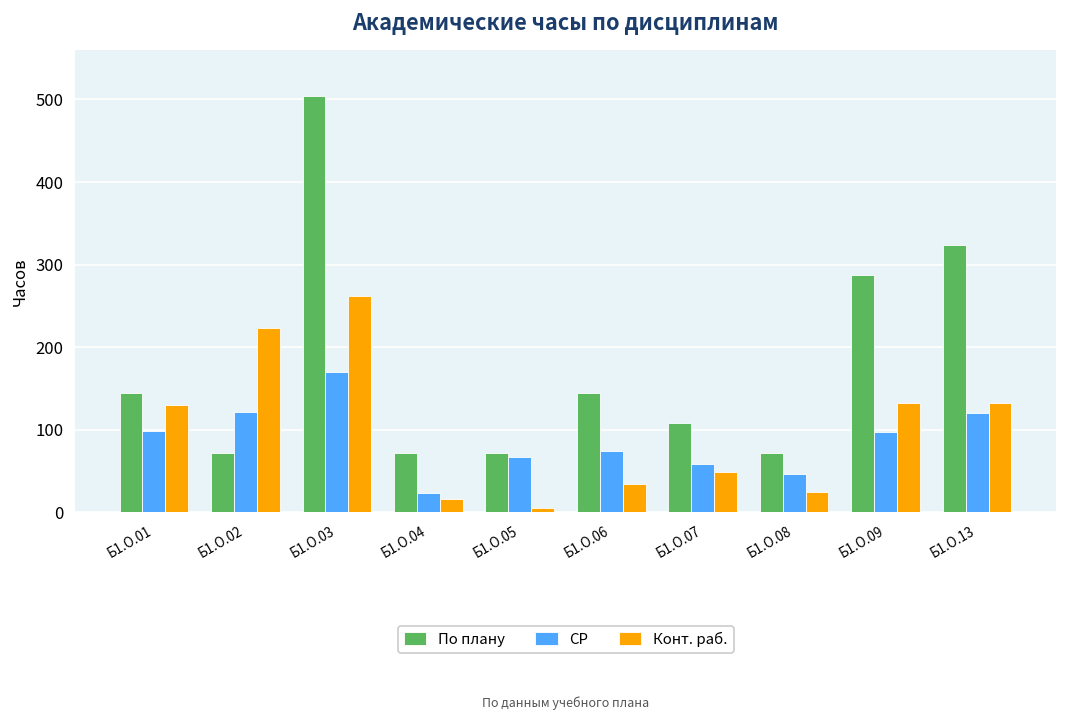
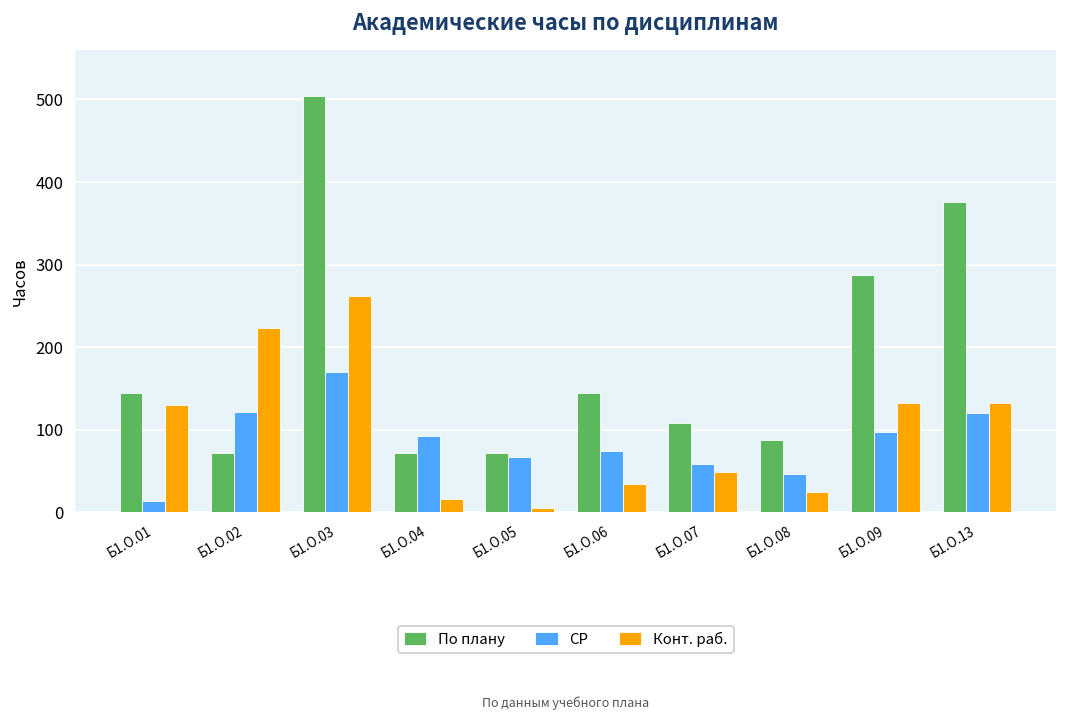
СР, Б1.О.01: 100 -> 10
СР, Б1.О.04: 20 -> 90
По плану, Б1.О.08: 70 -> 90
По плану, Б1.О.13: 320 -> 380
